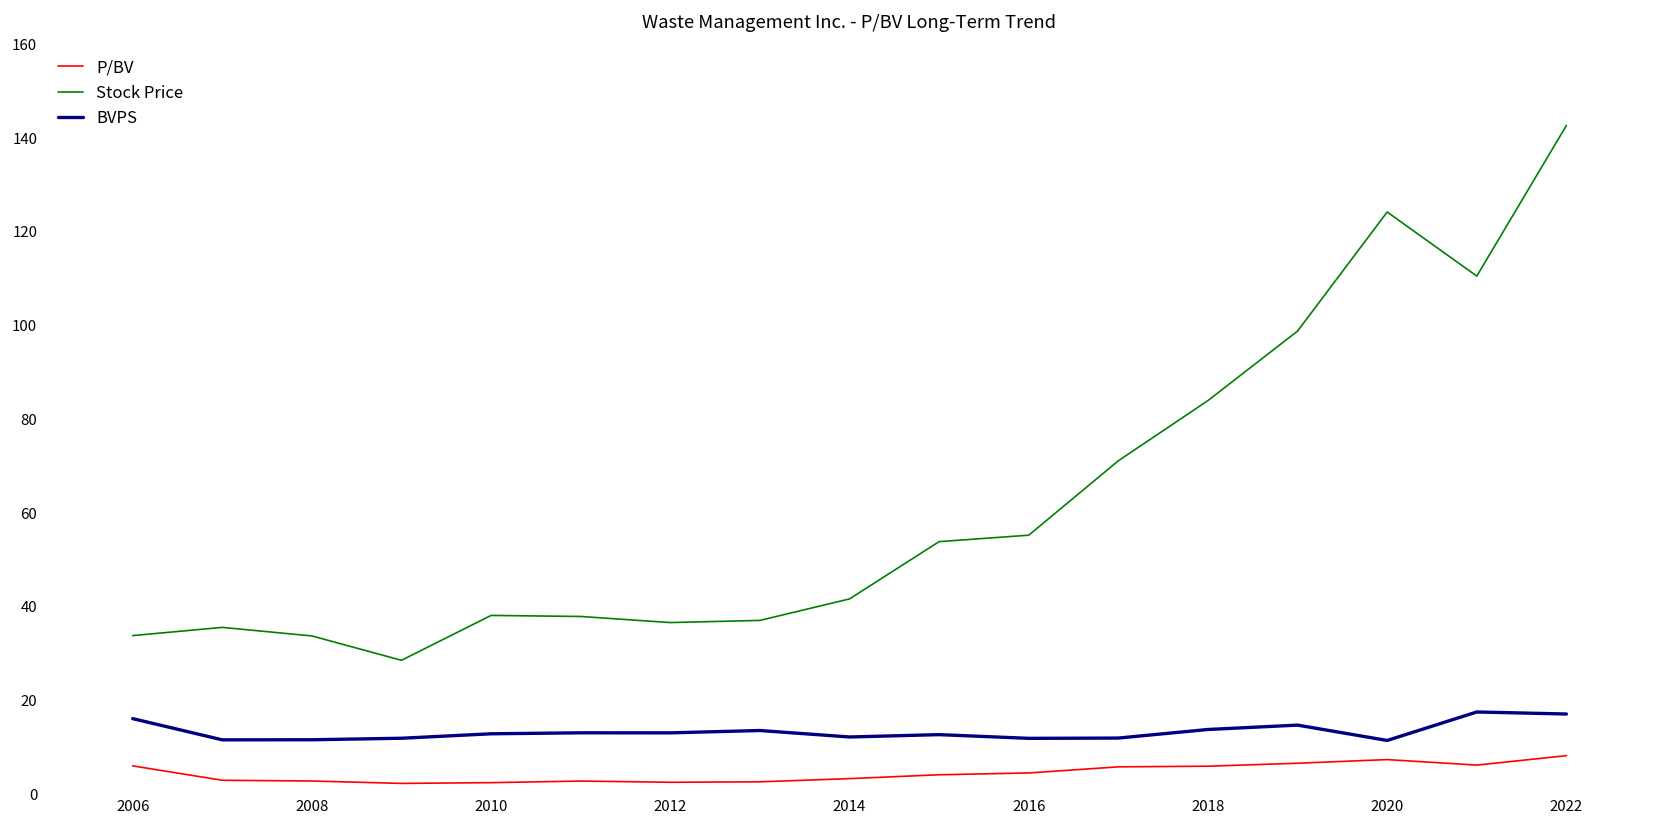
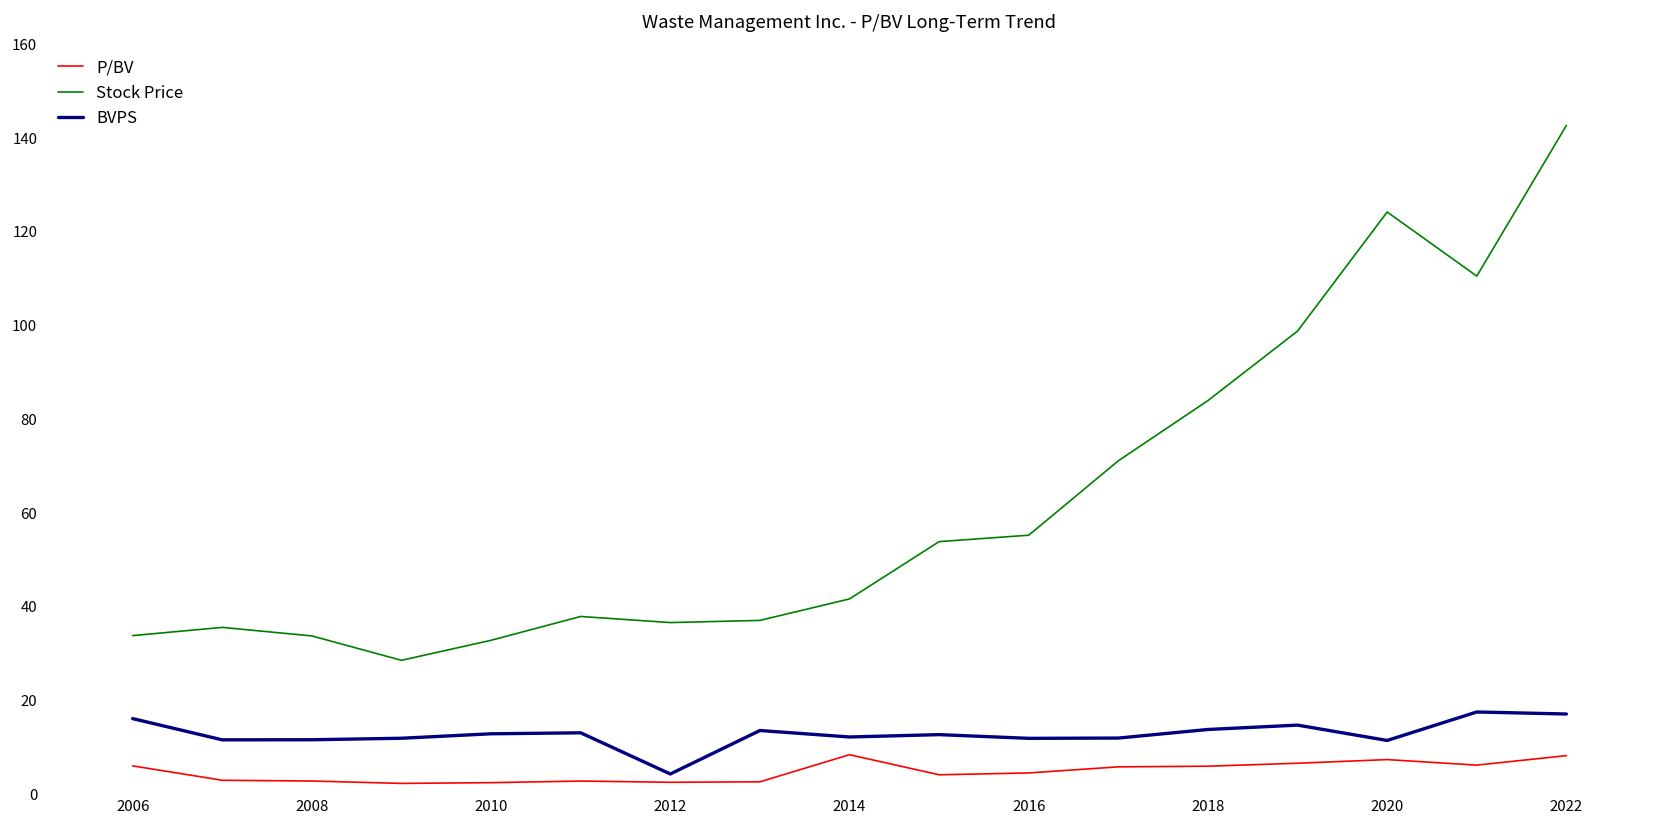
Stock Price, 2010: 38 -> 33
BVPS, 2012: 13 -> 4
P/BV, 2014: 3 -> 9
